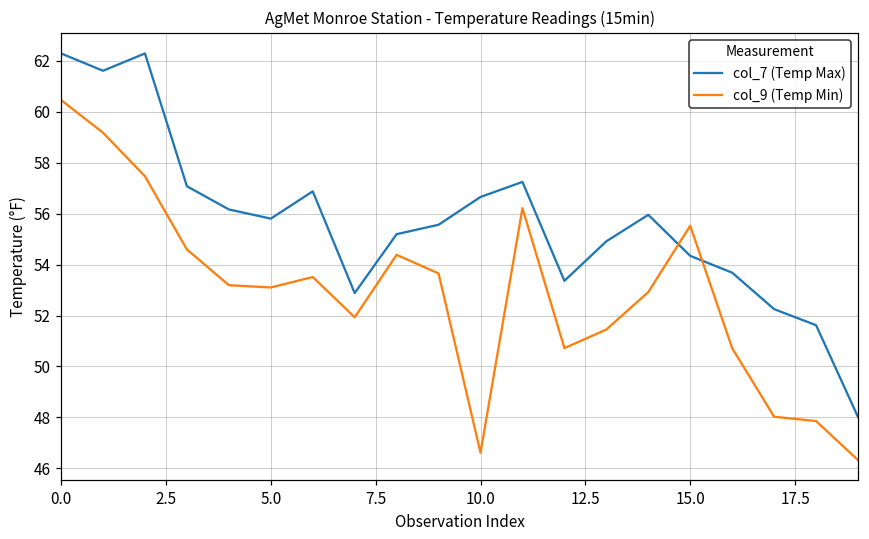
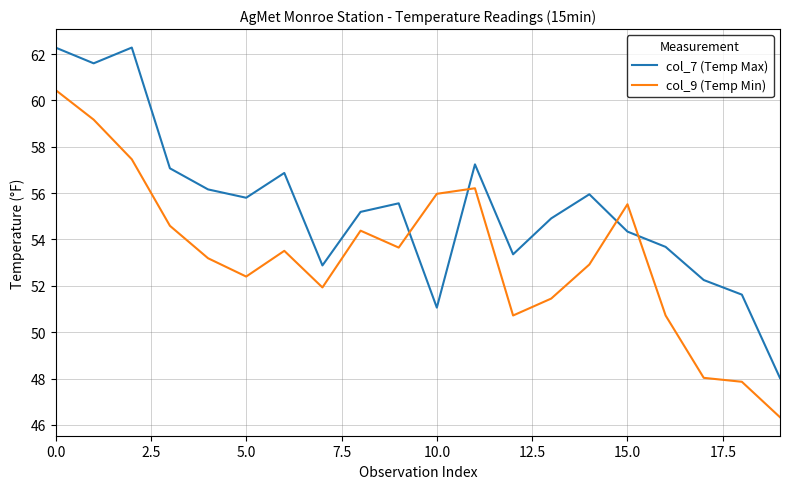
col_9 (Temp Min), 5.0: 53.1 -> 52.4
col_7 (Temp Max), 10.0: 56.7 -> 51.1
col_9 (Temp Min), 10.0: 46.6 -> 56.0
